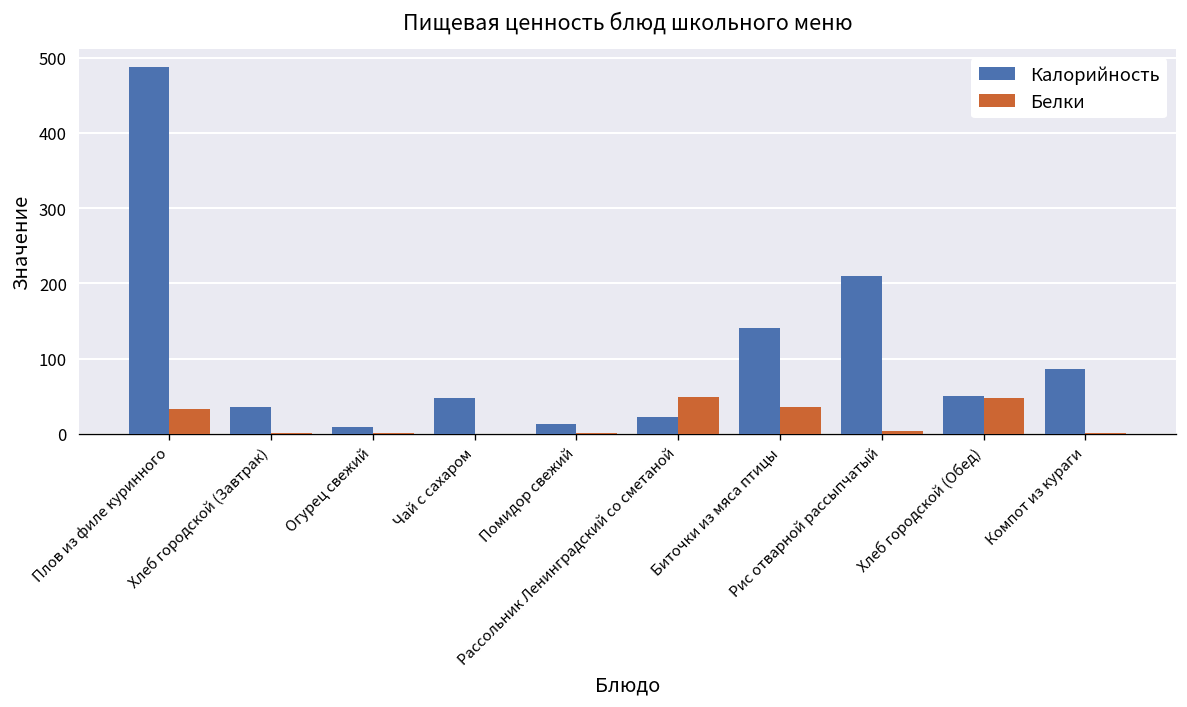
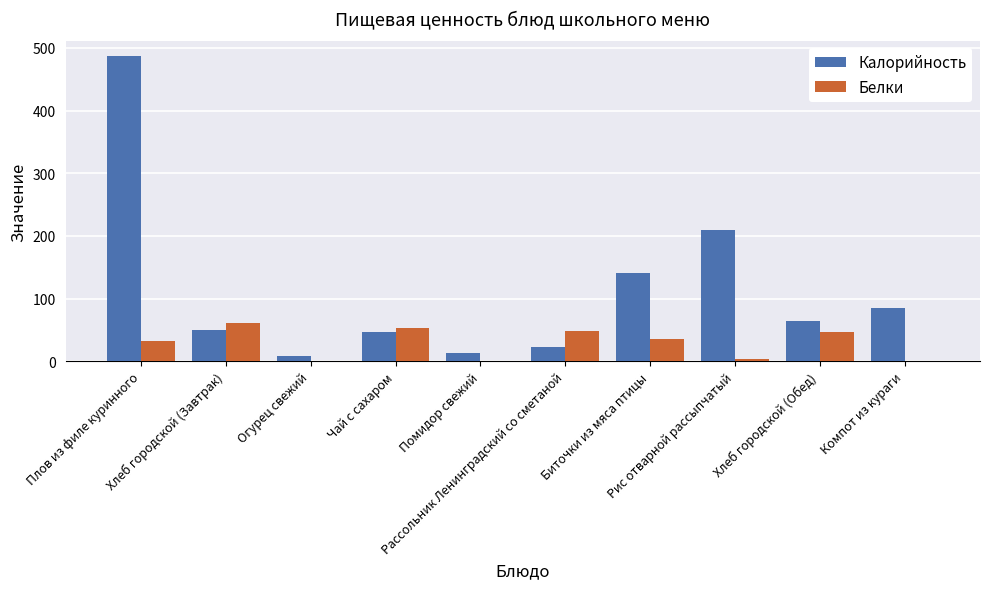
Калорийность, Хлеб городской (Завтрак): 40 -> 50
Белки, Хлеб городской (Завтрак): 0 -> 60
Белки, Чай с сахаром: 0 -> 50
Калорийность, Хлеб городской (Обед): 50 -> 60
